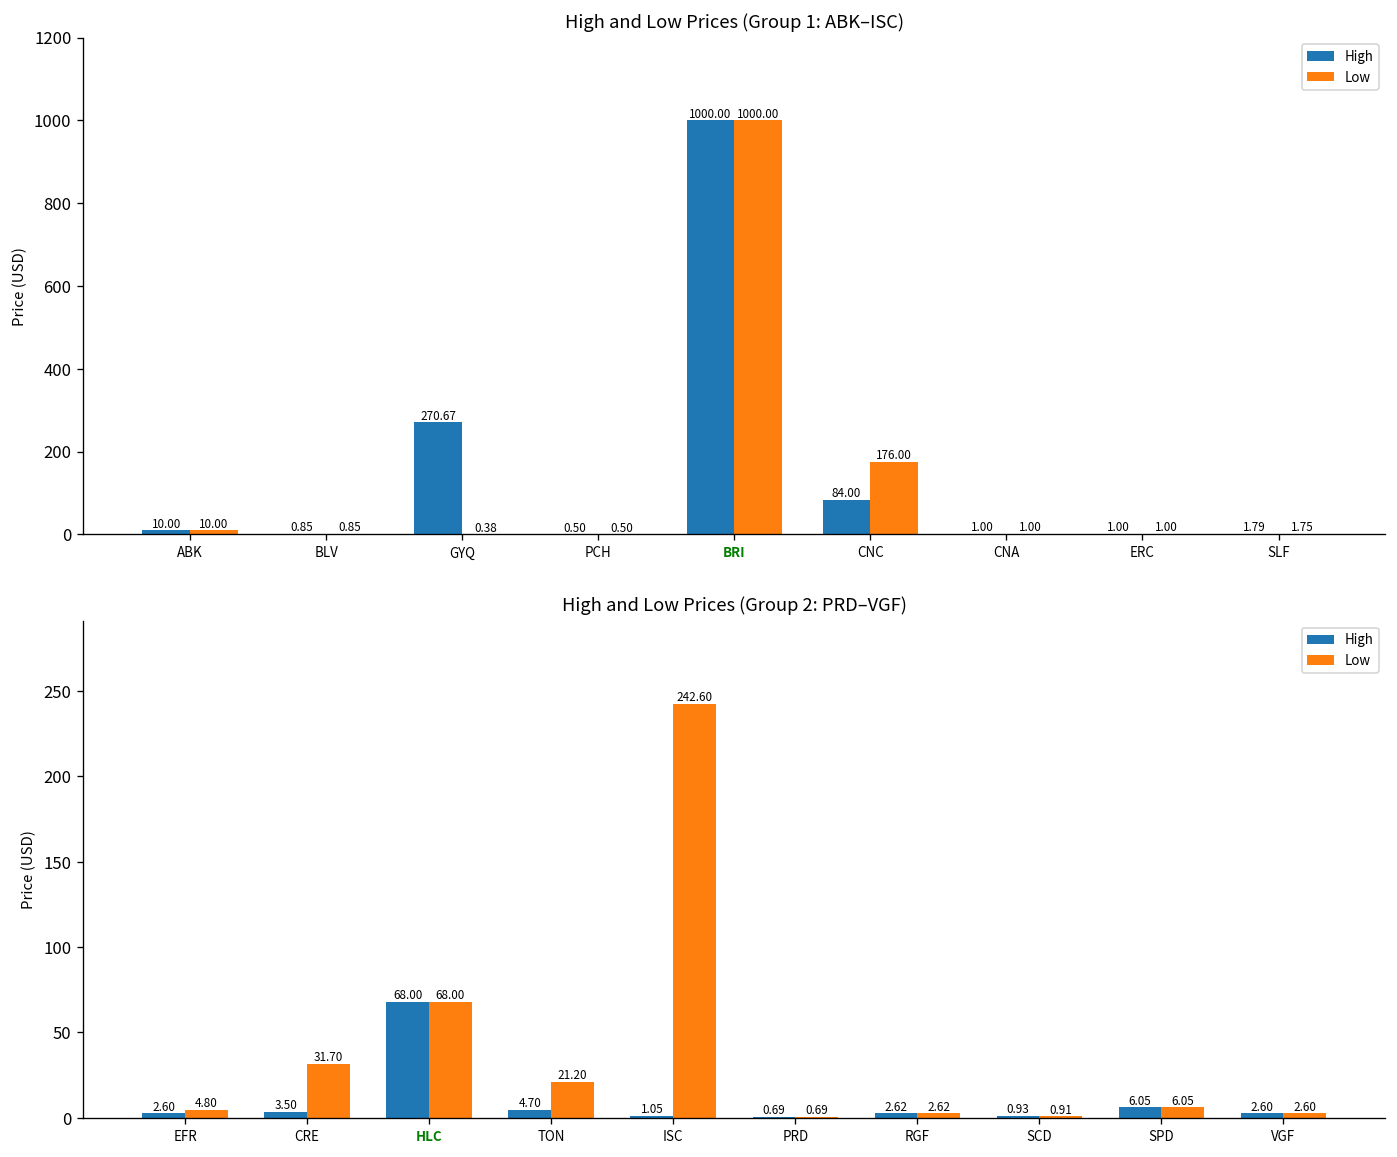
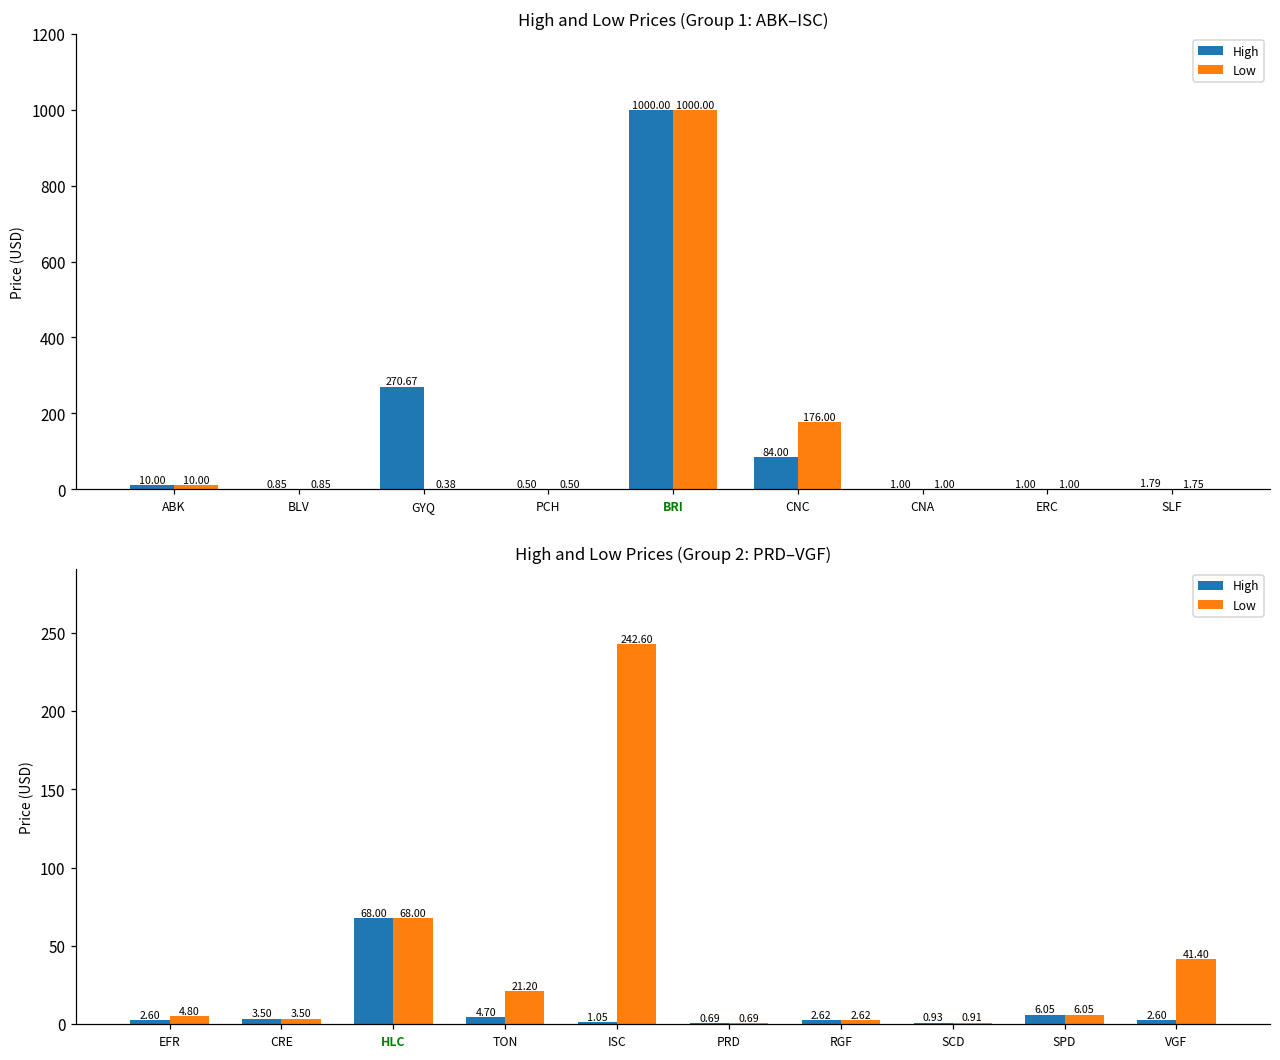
High and Low Prices (Group 2: PRD–VGF), Low, CRE: 31.70 -> 3.50
High and Low Prices (Group 2: PRD–VGF), Low, VGF: 2.60 -> 41.40
